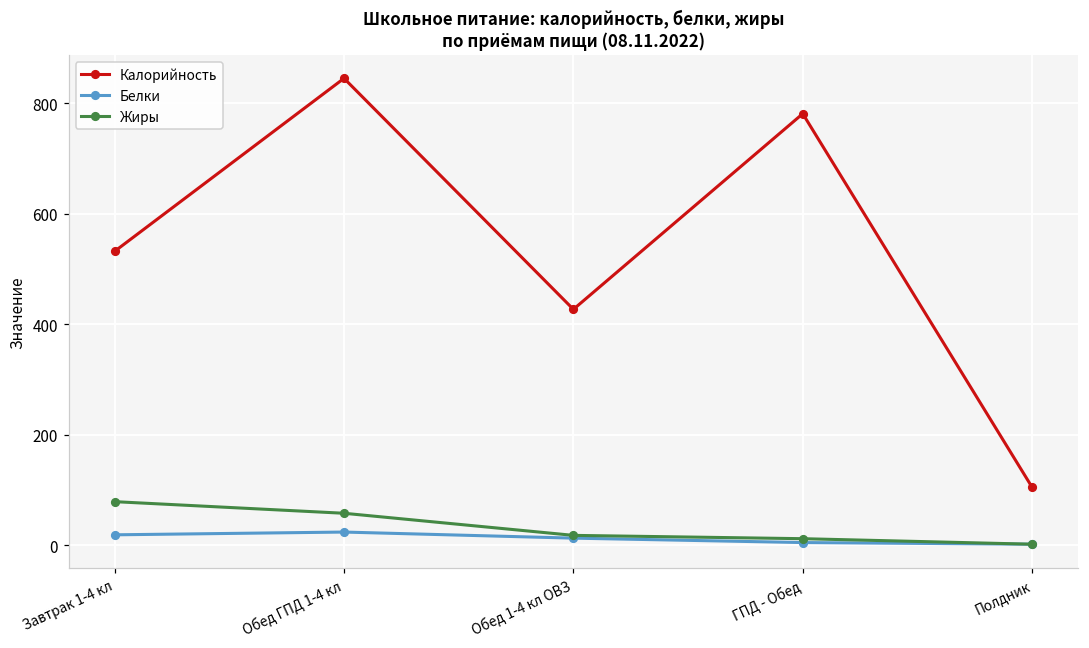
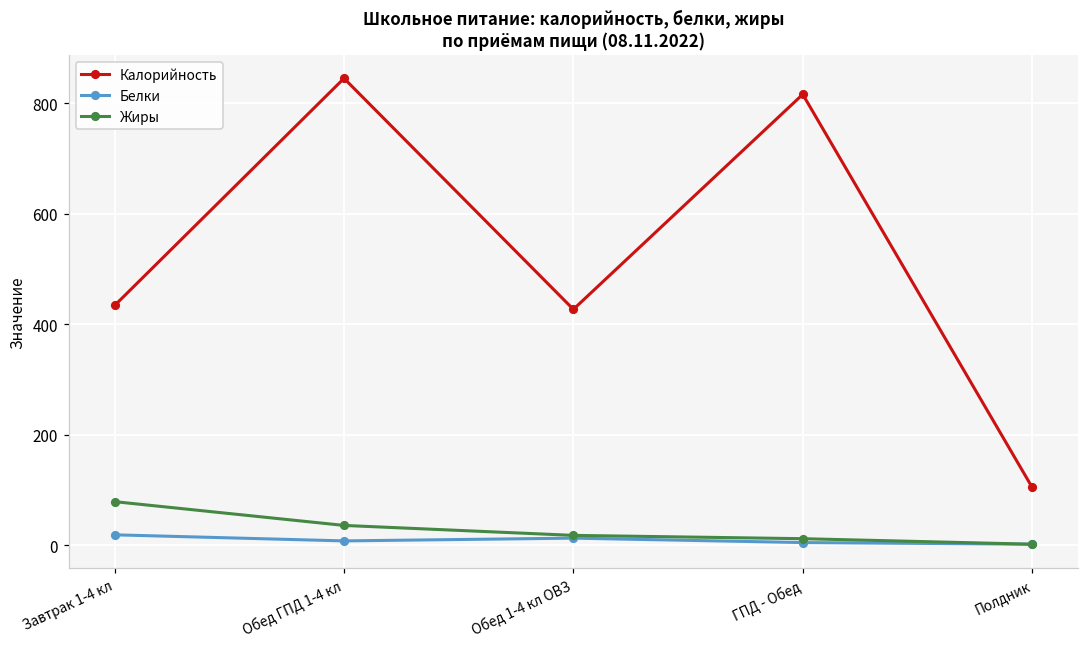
Калорийность, Завтрак 1-4 кл: 530 -> 430
Белки, Обед ГПД 1-4 кл: 20 -> 10
Жиры, Обед ГПД 1-4 кл: 60 -> 40
Калорийность, ГПД - Обед: 780 -> 820
